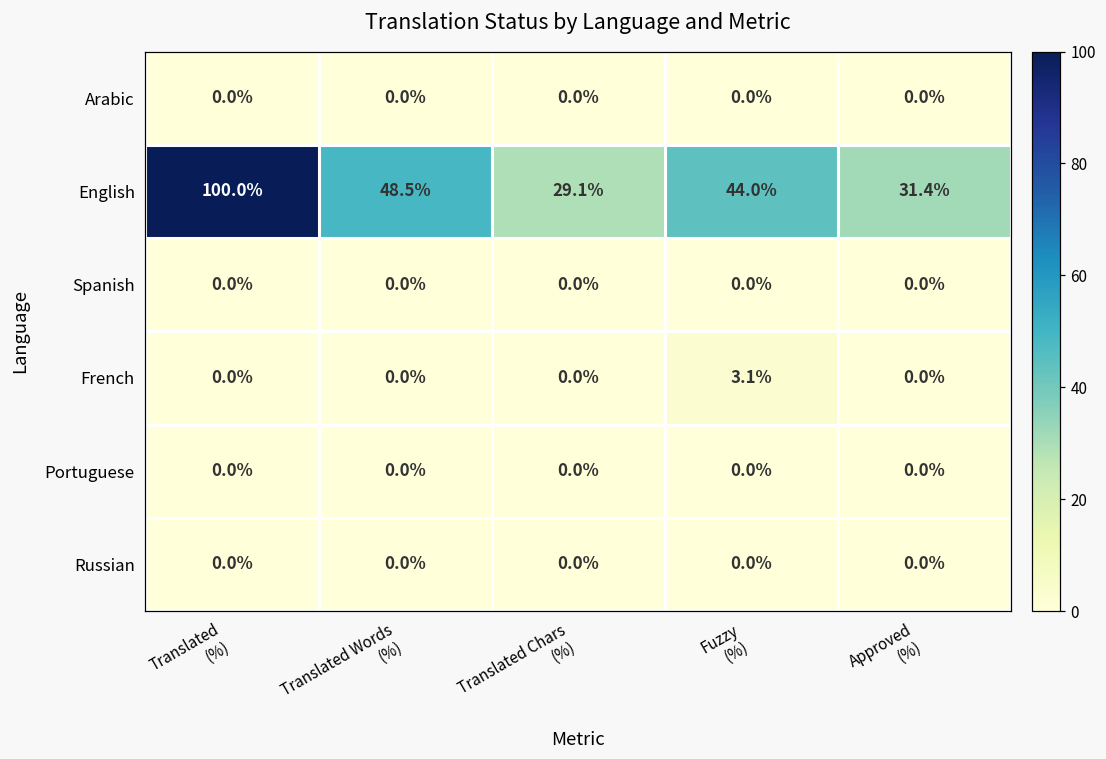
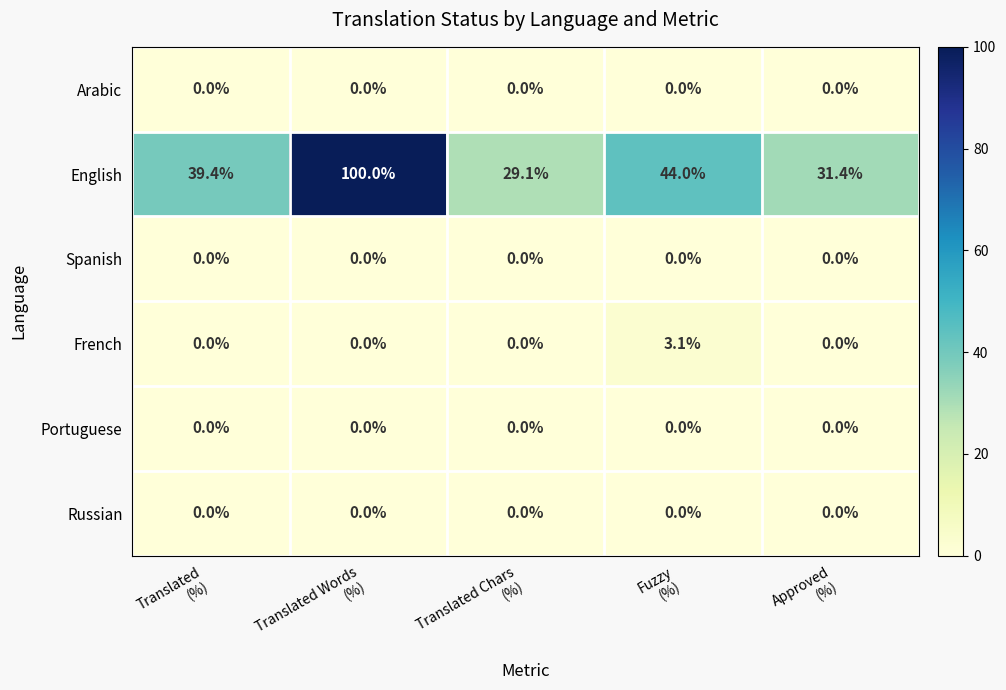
English, Translated (%): 100.0% -> 39.4%
English, Translated Words (%): 48.5% -> 100.0%
